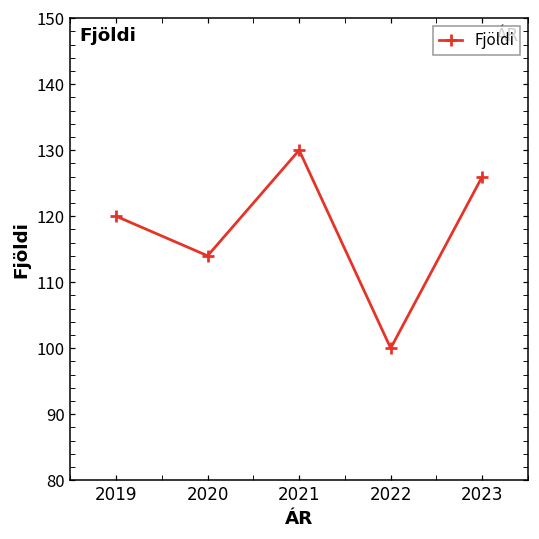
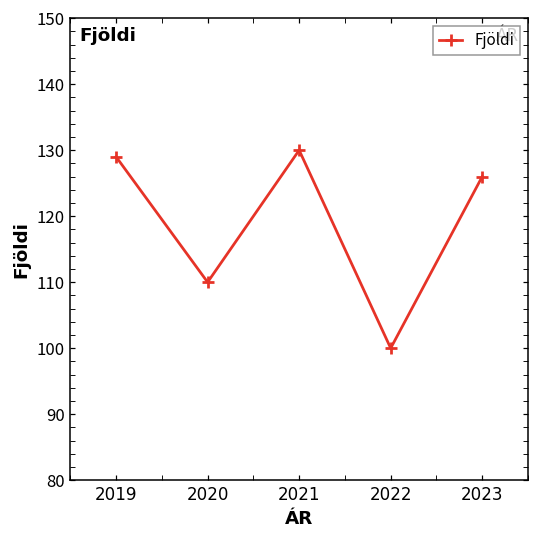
2019: 120 -> 129
2020: 114 -> 110
